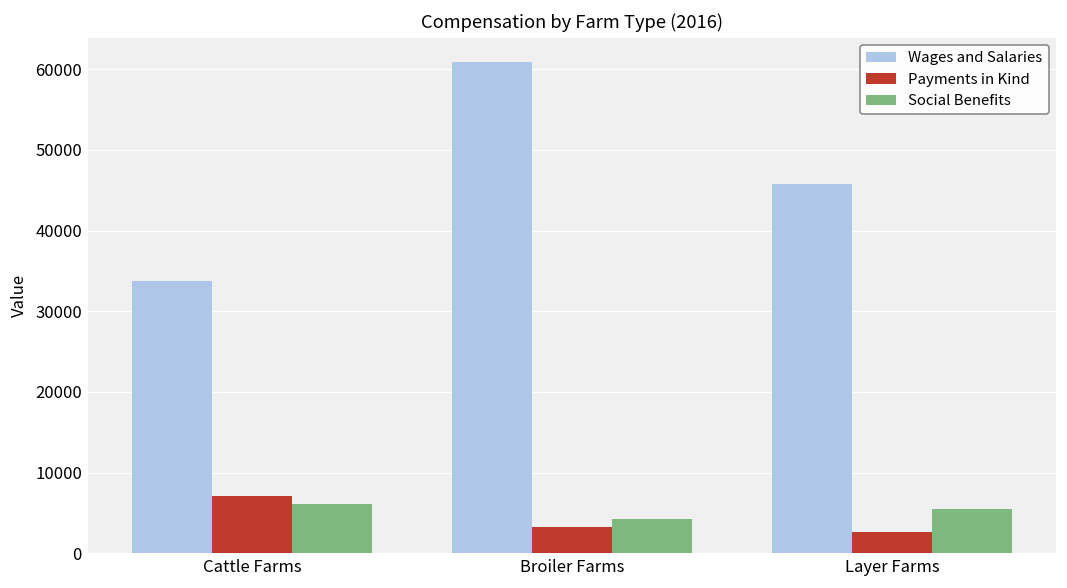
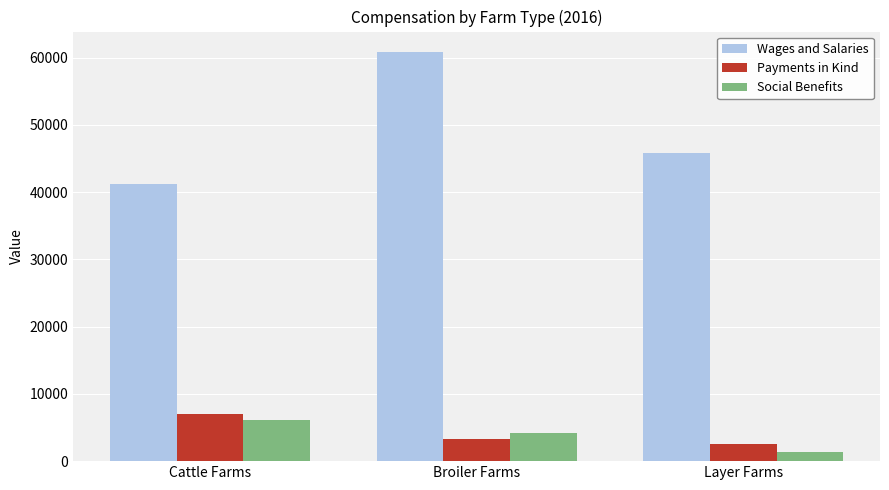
Wages and Salaries, Cattle Farms: 34000 -> 41000
Social Benefits, Layer Farms: 5000 -> 1000
